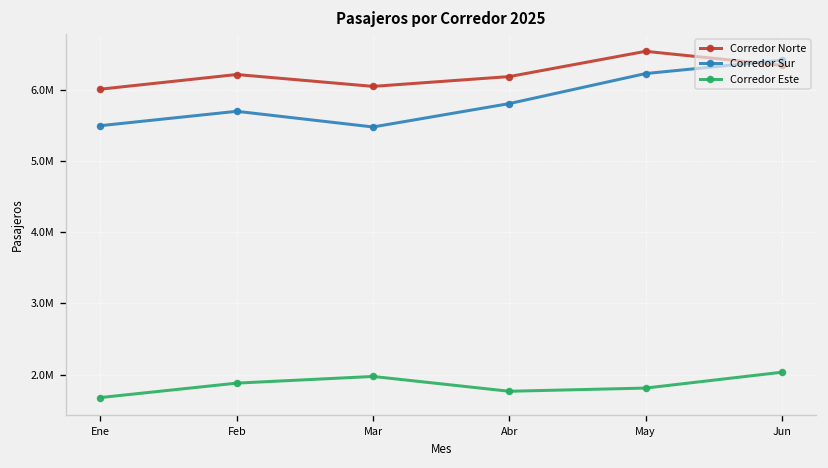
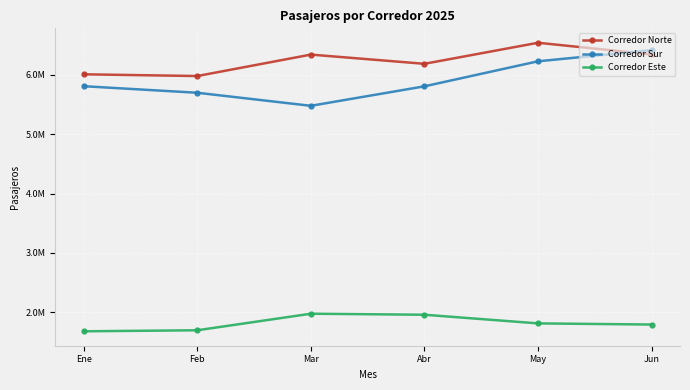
Corredor Sur, Ene: 5500000 -> 5800000
Corredor Norte, Feb: 6200000 -> 6000000
Corredor Este, Feb: 1900000 -> 1700000
Corredor Norte, Mar: 6000000 -> 6300000
Corredor Este, Abr: 1800000 -> 2000000
Corredor Este, Jun: 2000000 -> 1800000
